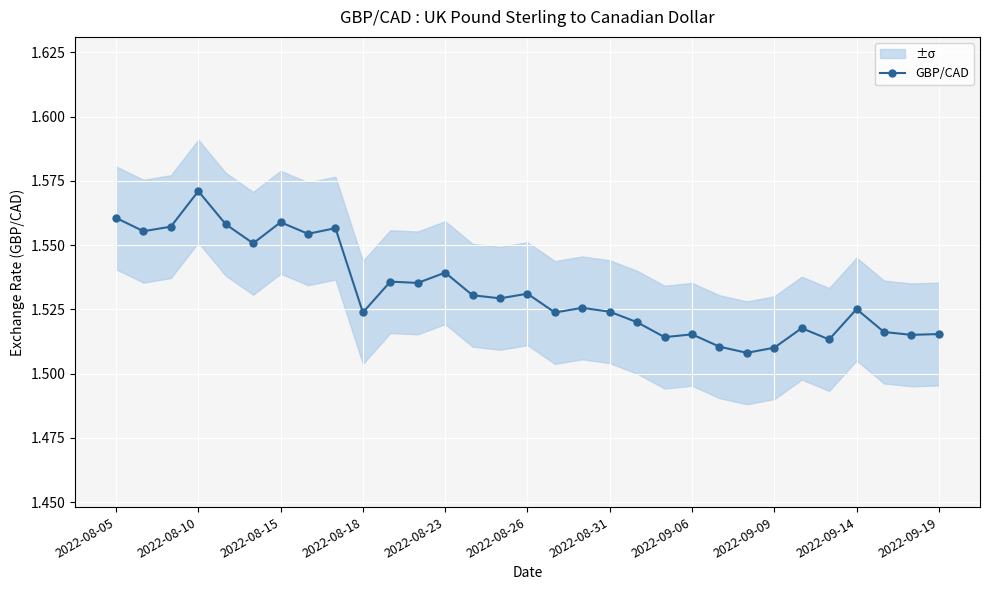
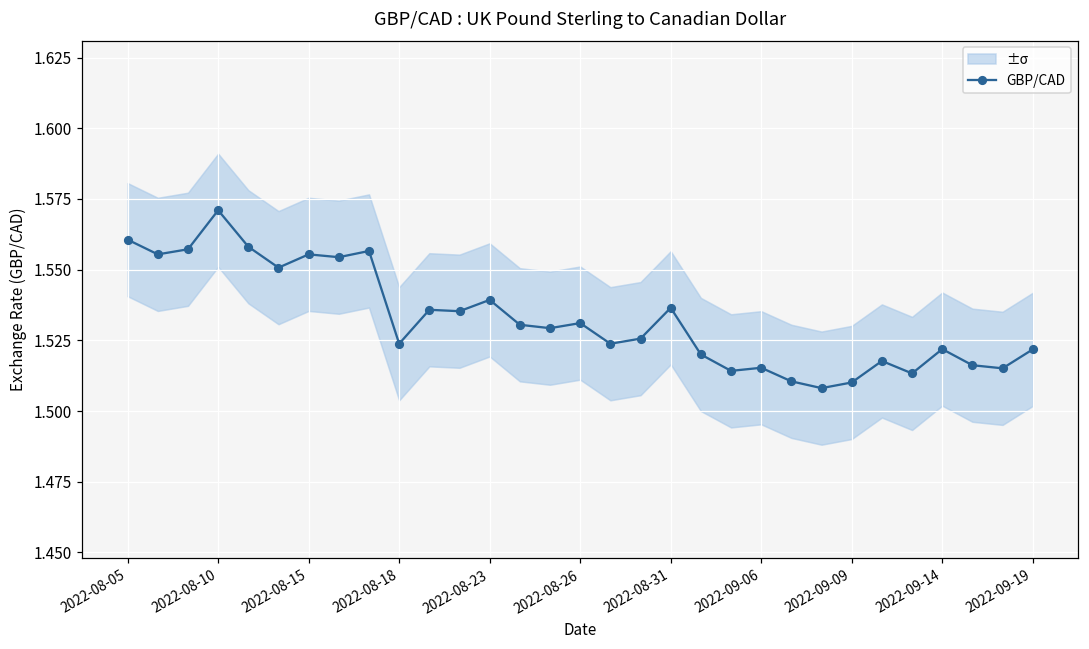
GBP/CAD, 2022-08-15: 1.559 -> 1.555
GBP/CAD, 2022-08-31: 1.524 -> 1.537
GBP/CAD, 2022-09-14: 1.525 -> 1.522
GBP/CAD, 2022-09-19: 1.515 -> 1.522
